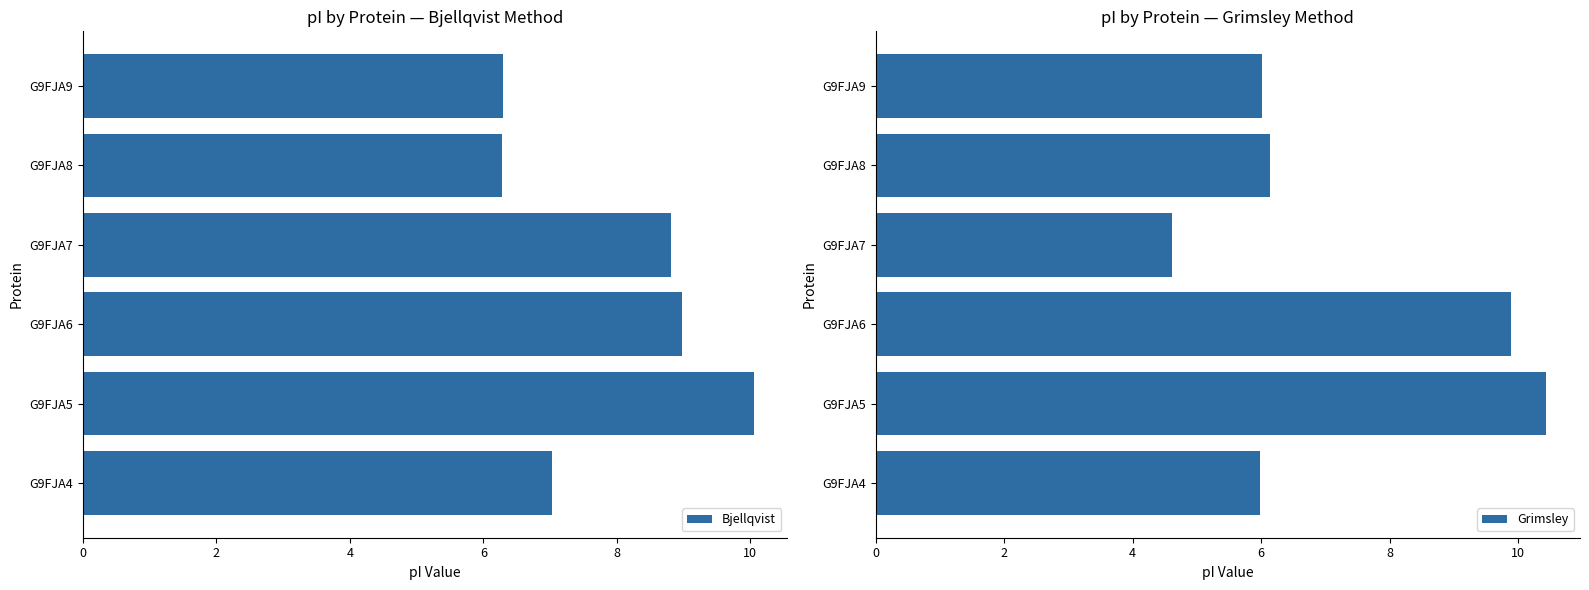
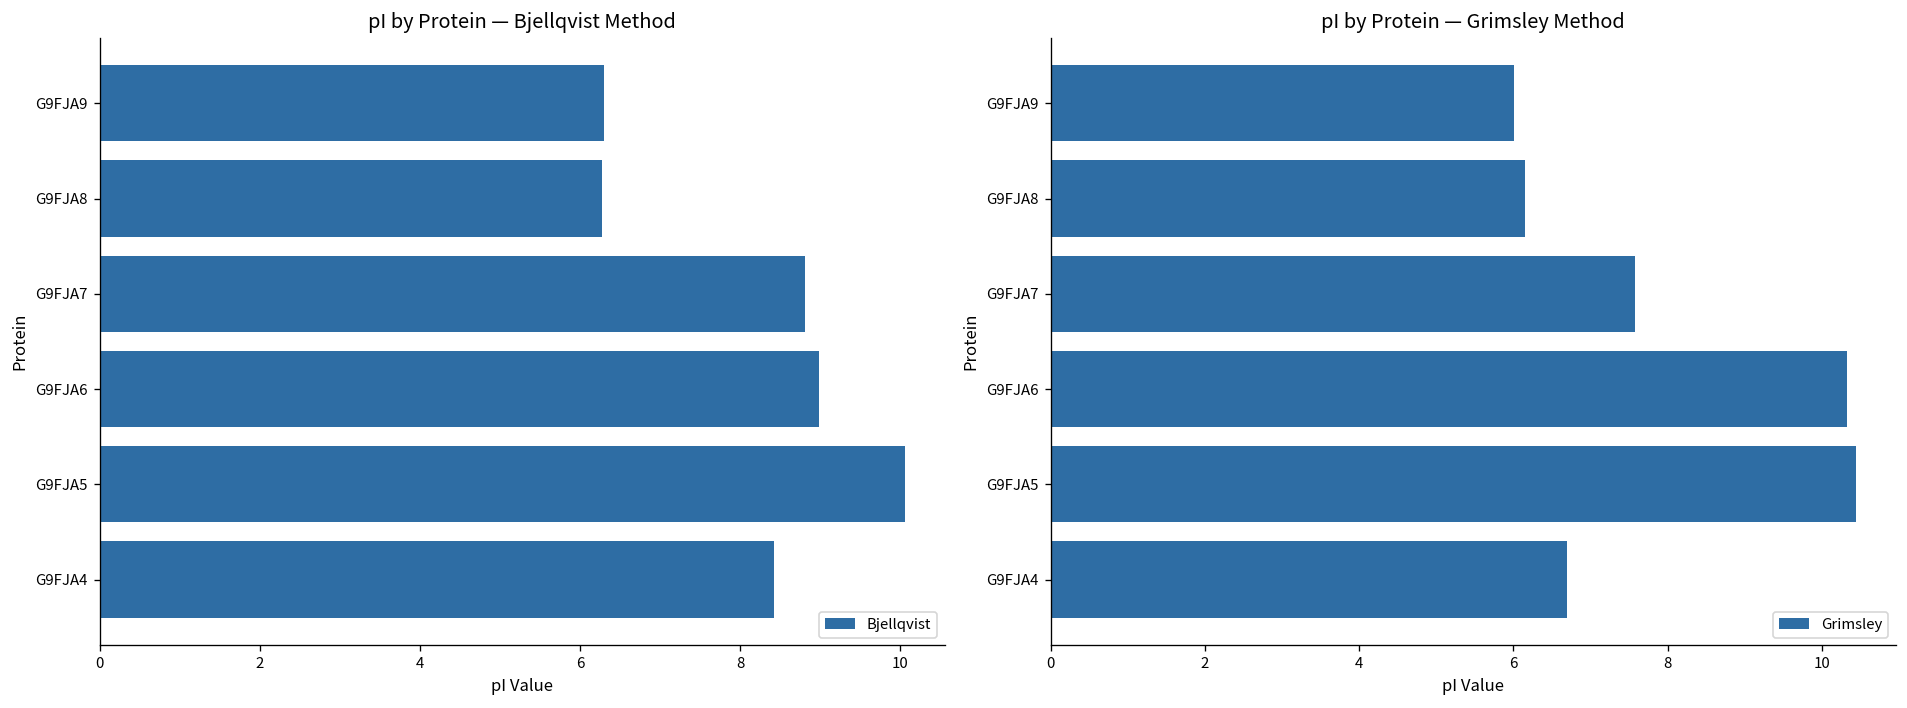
pI by Protein — Bjellqvist Method, G9FJA4: 7.0 -> 8.4
pI by Protein — Grimsley Method, G9FJA7: 4.6 -> 7.6
pI by Protein — Grimsley Method, G9FJA6: 9.9 -> 10.3
pI by Protein — Grimsley Method, G9FJA4: 6.0 -> 6.7
